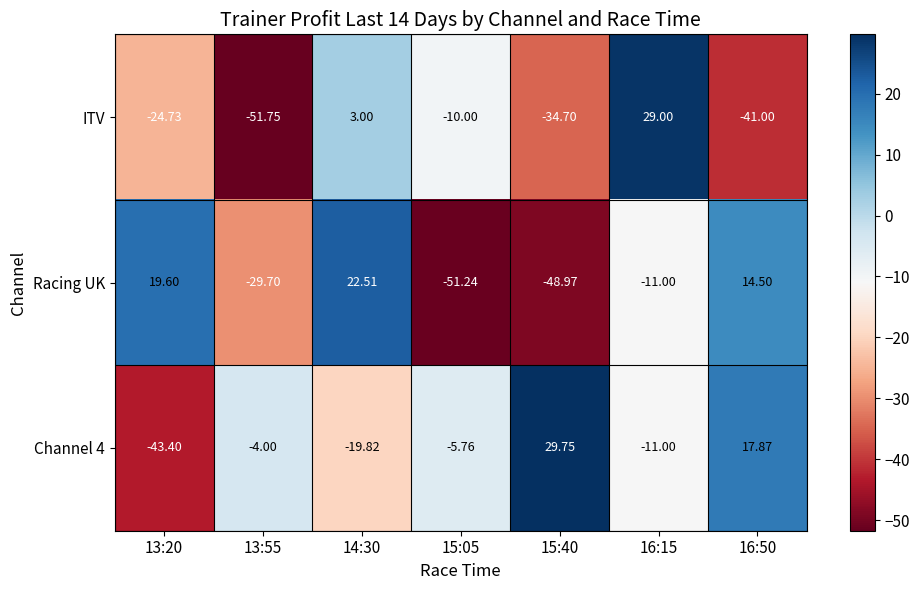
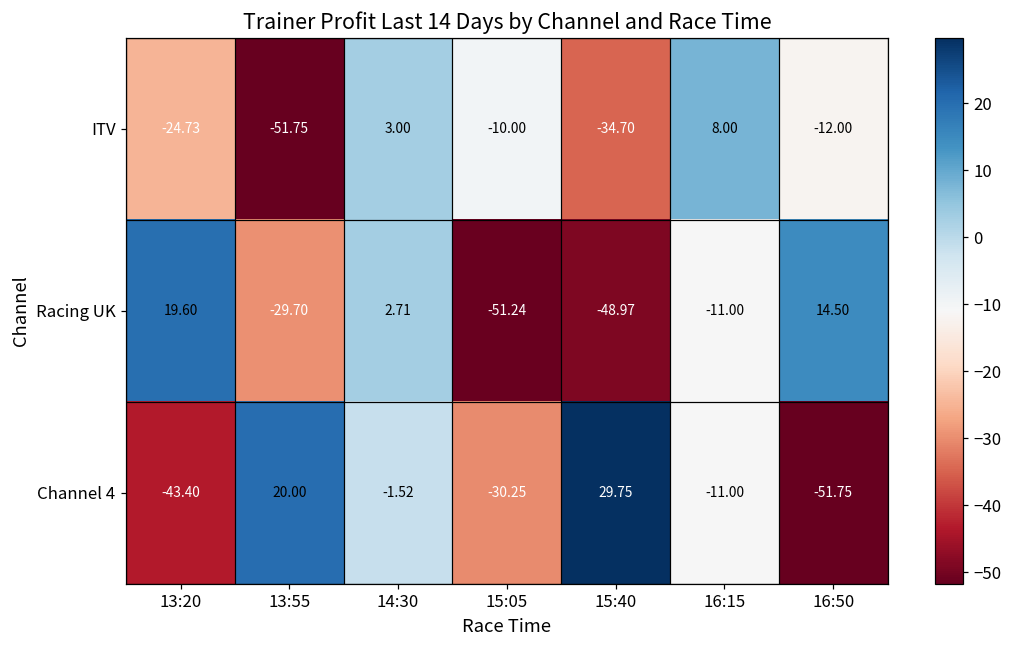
ITV, 16:15: 29.00 -> 8.00
ITV, 16:50: -41.00 -> -12.00
Racing UK, 14:30: 22.51 -> 2.71
Channel 4, 13:55: -4.00 -> 20.00
Channel 4, 14:30: -19.82 -> -1.52
Channel 4, 15:05: -5.76 -> -30.25
Channel 4, 16:50: 17.87 -> -51.75
